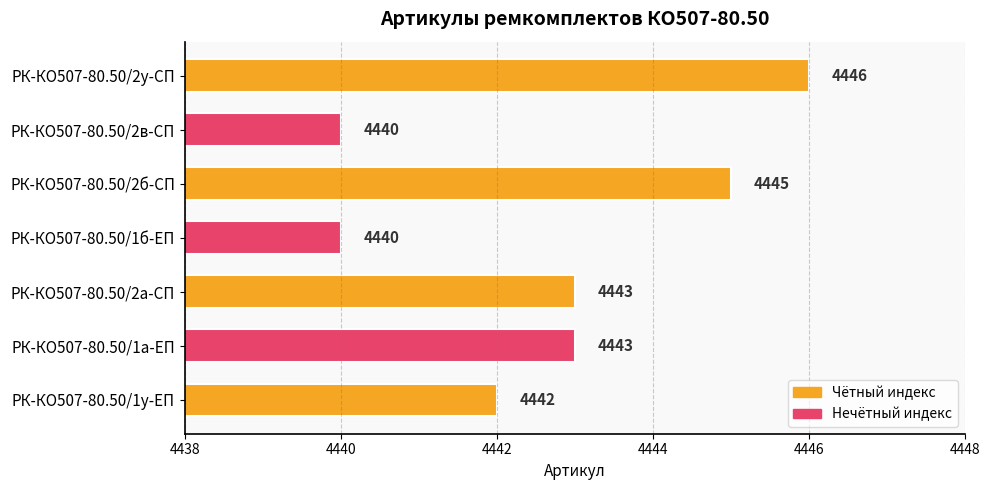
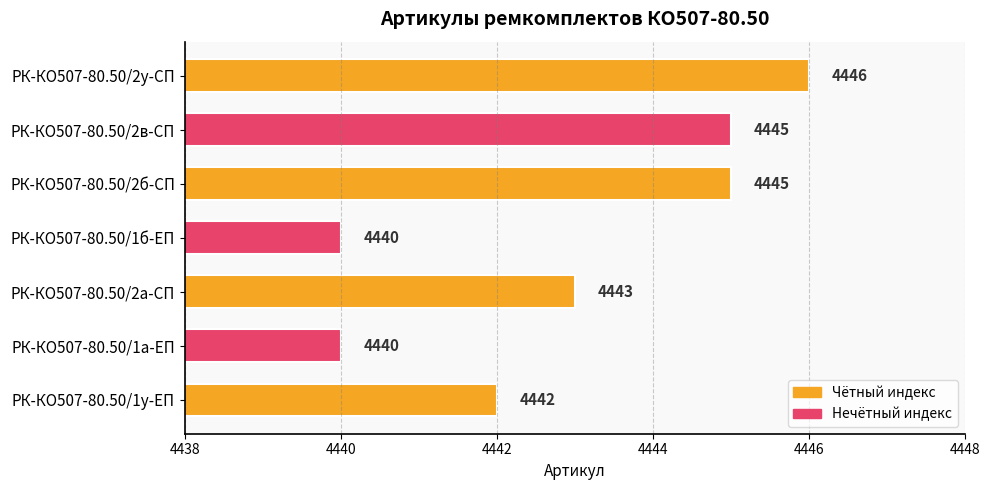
РК-КО507-80.50/2в-СП: 4440 -> 4445
РК-КО507-80.50/1а-ЕП: 4443 -> 4440
